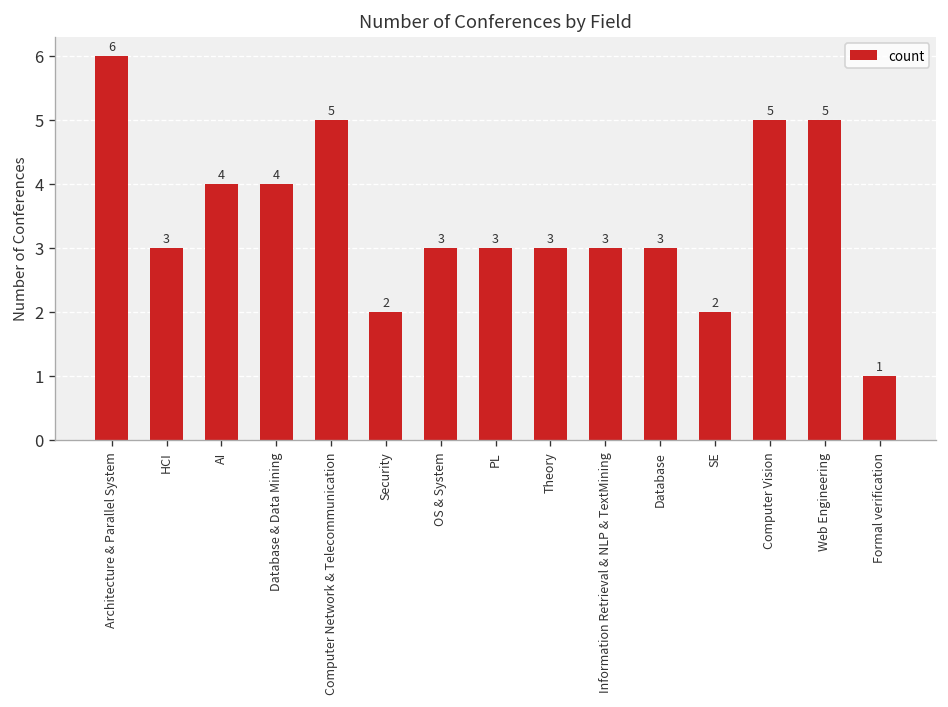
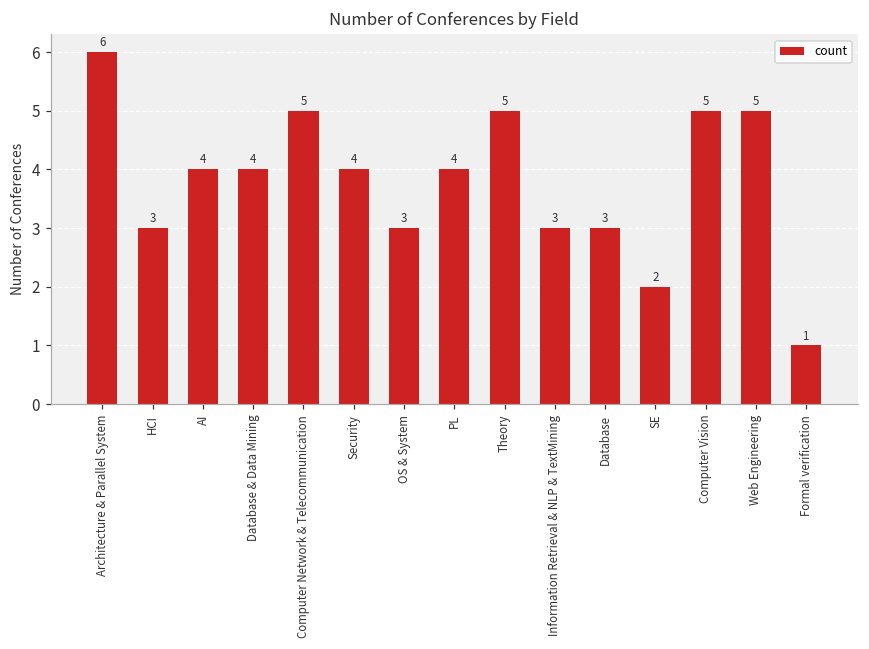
Security: 2 -> 4
PL: 3 -> 4
Theory: 3 -> 5
